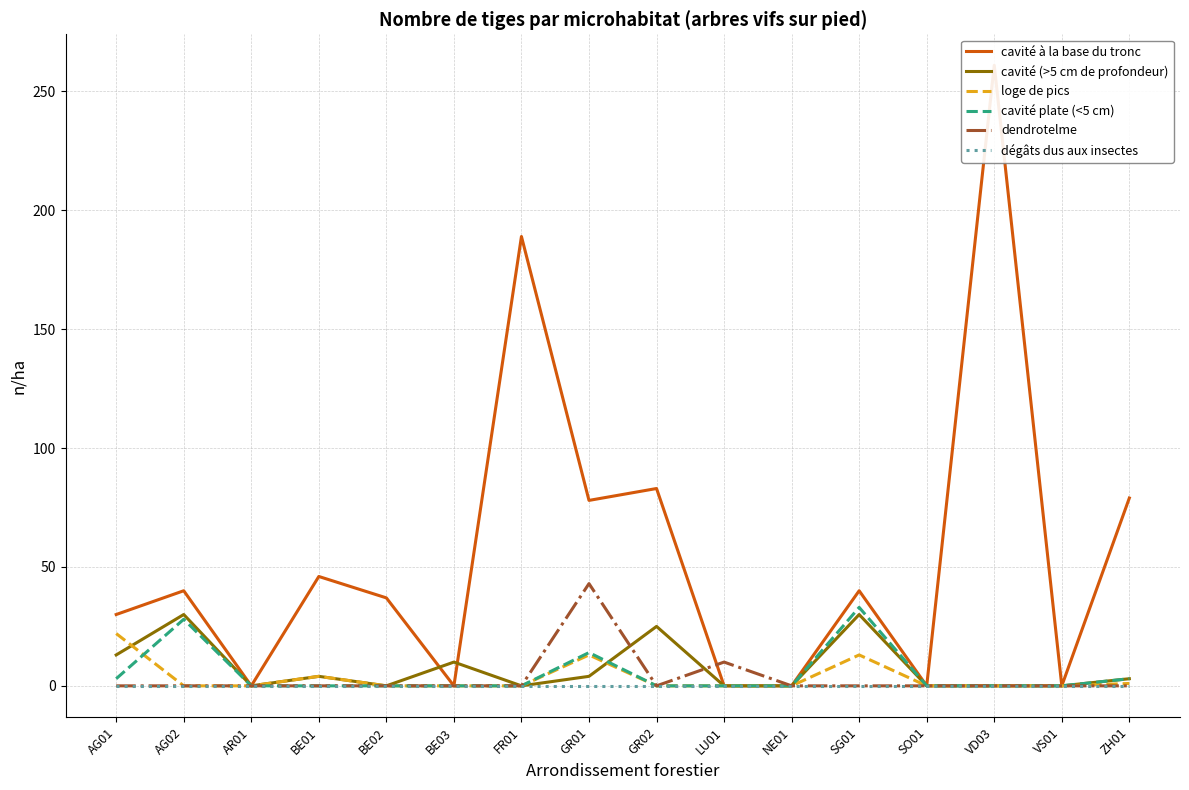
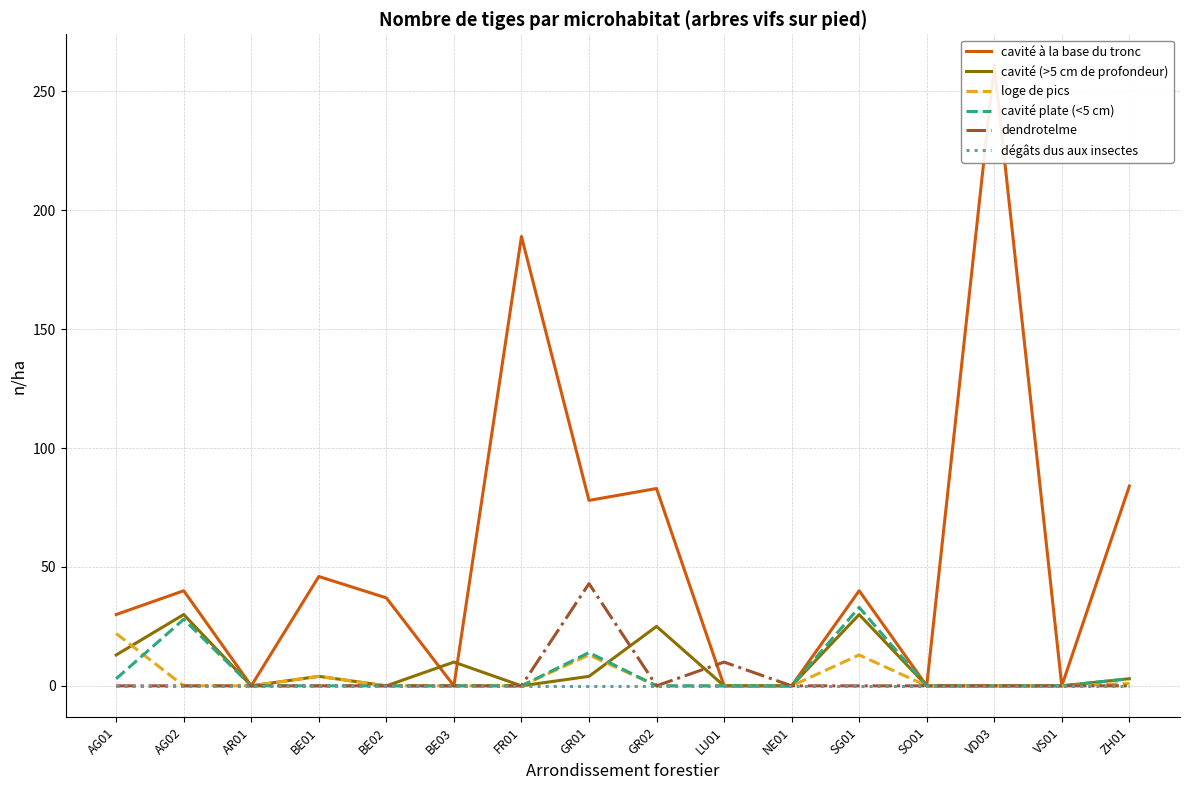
cavité à la base du tronc, ZH01: 79 -> 84
